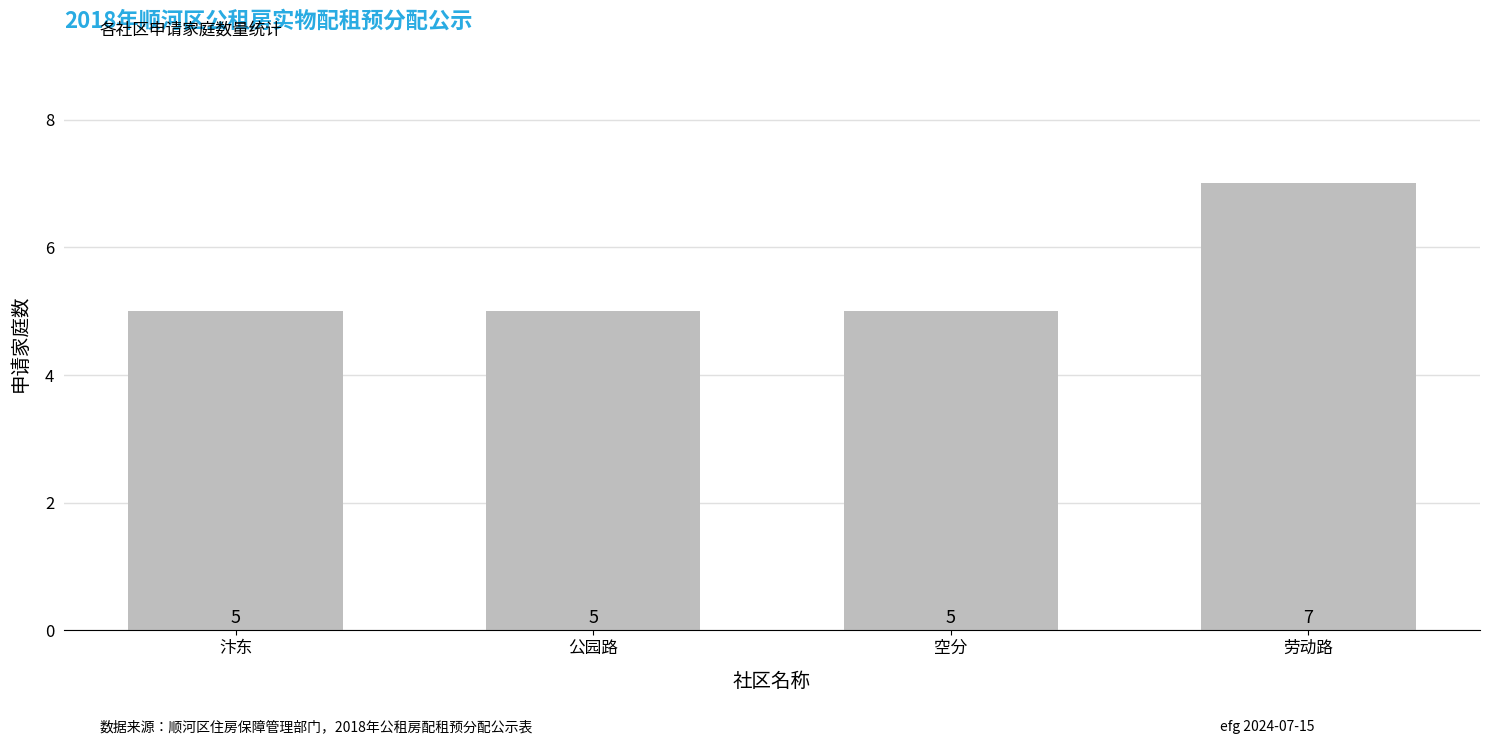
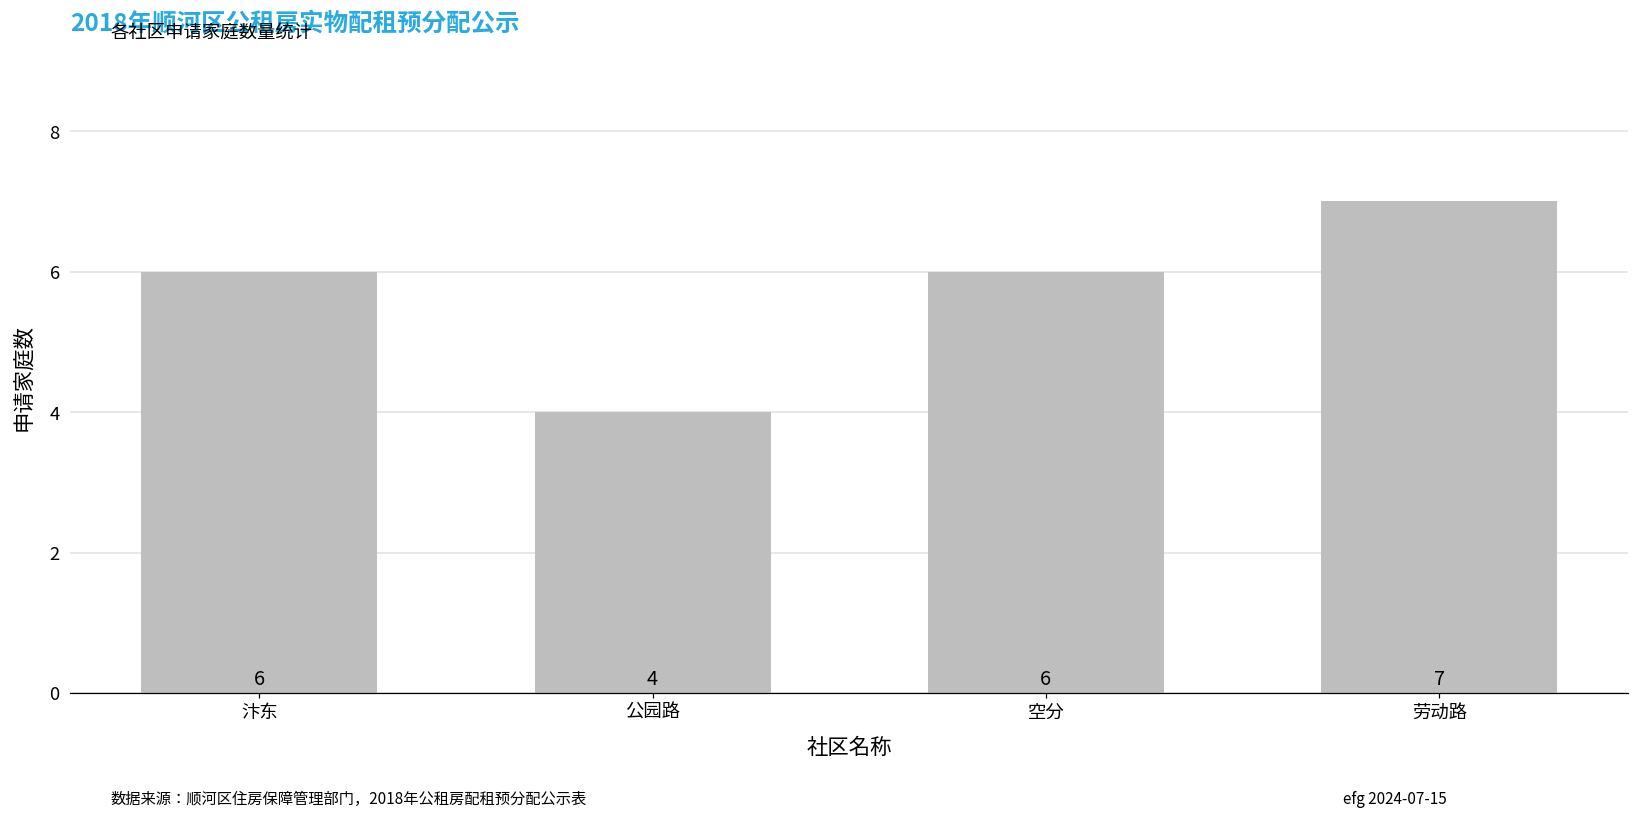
汴东: 5 -> 6
公园路: 5 -> 4
空分: 5 -> 6
